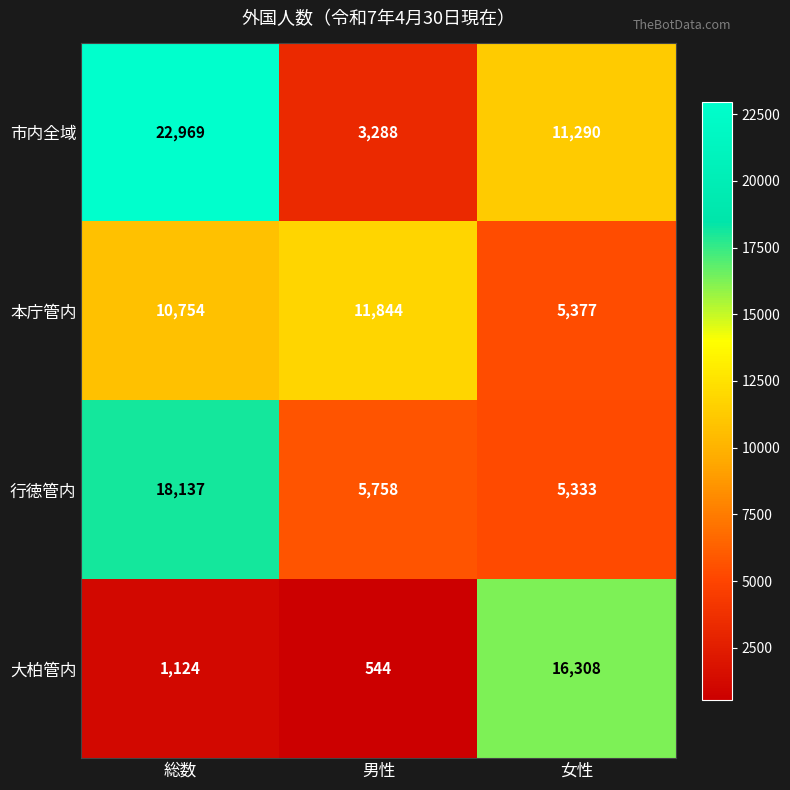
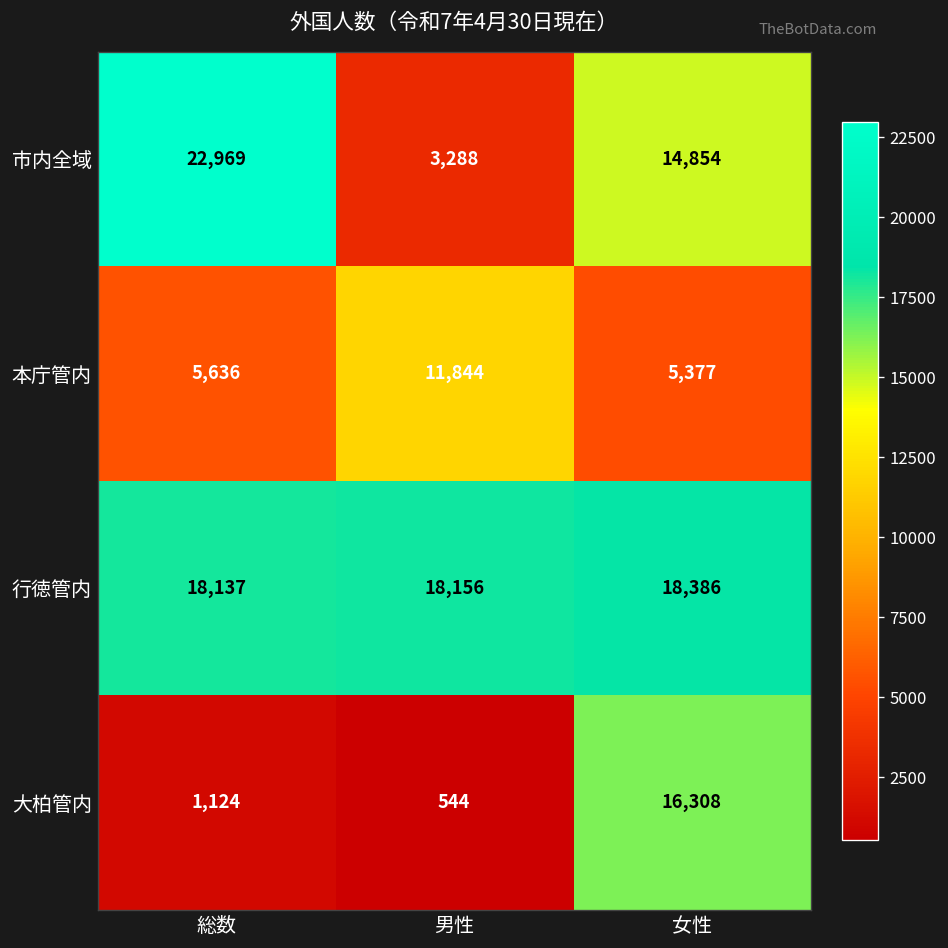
市内全域, 女性: 11,290 -> 14,854
本庁管内, 総数: 10,754 -> 5,636
行徳管内, 男性: 5,758 -> 18,156
行徳管内, 女性: 5,333 -> 18,386
